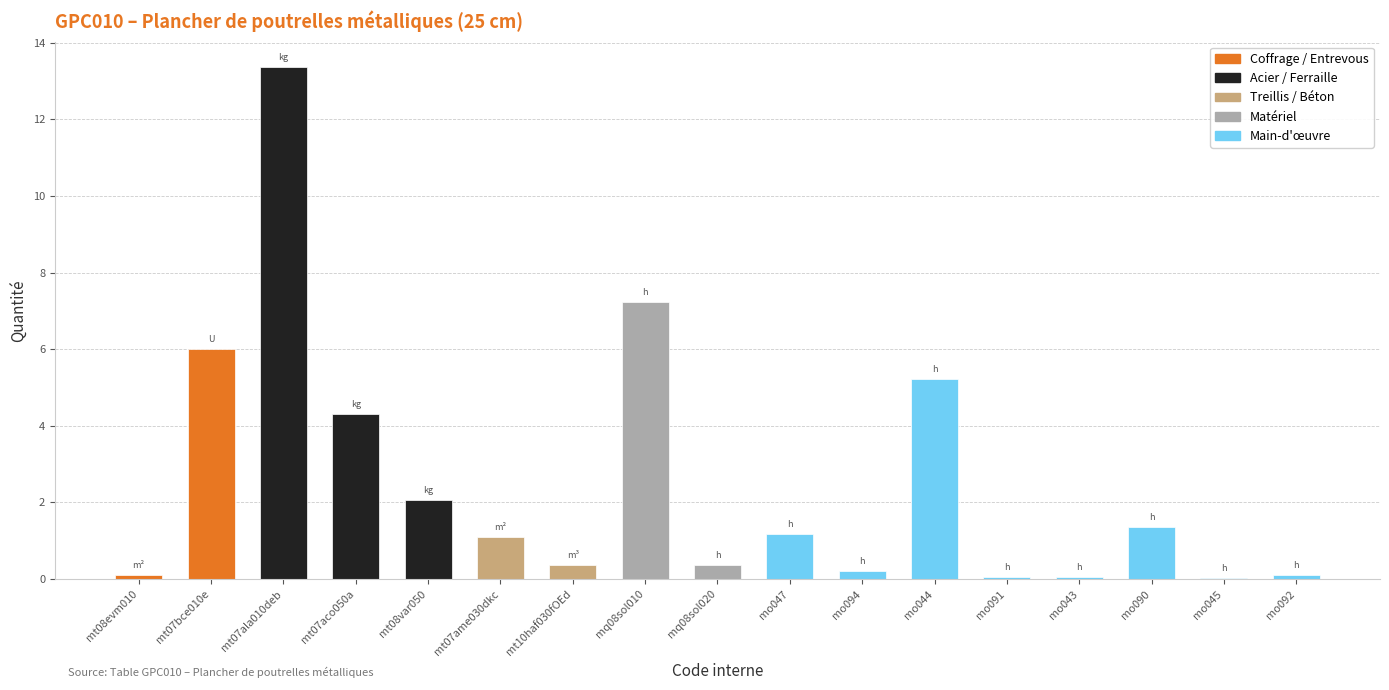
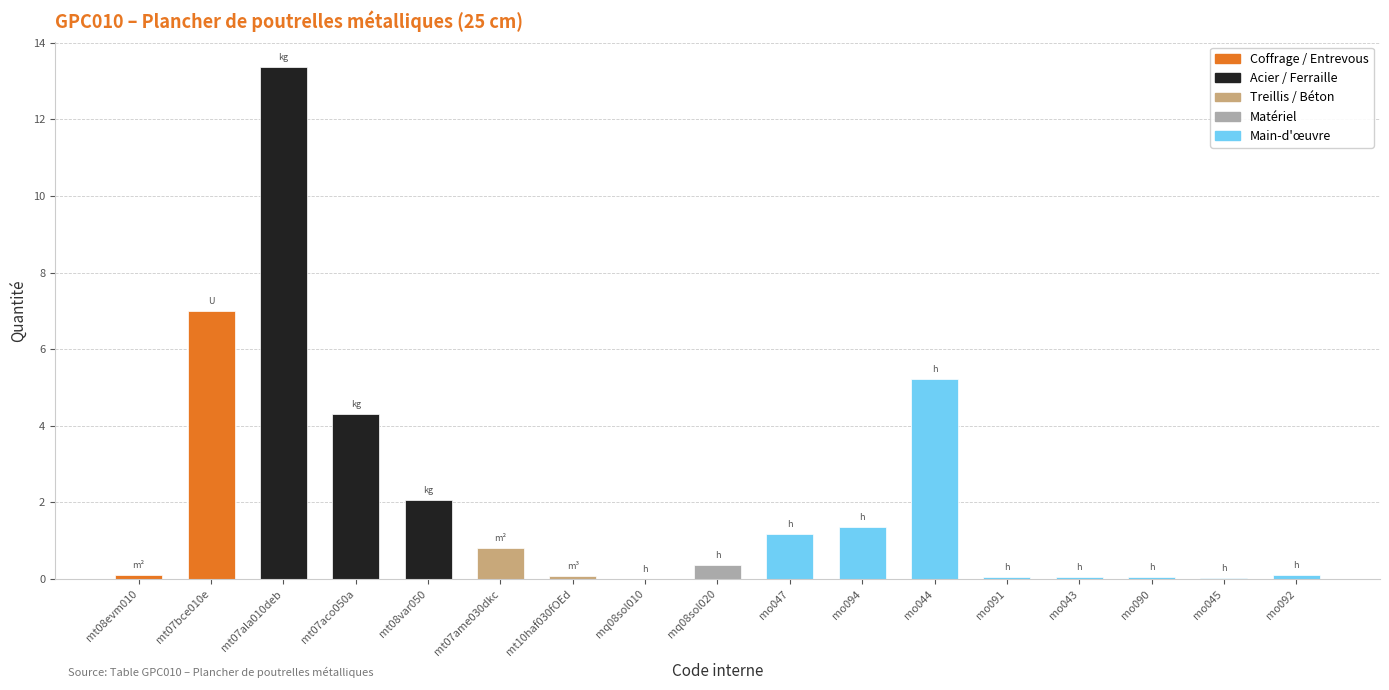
mt07bce010e: 6 -> 7
mt07ame030dkc: 1.1 -> 0.8
mt10haf030fOEd: 0.4 -> 0.1
mq08sol010: 7.2 -> 0.0
mo094: 0.2 -> 1.4
mo090: 1.3 -> 0.0
